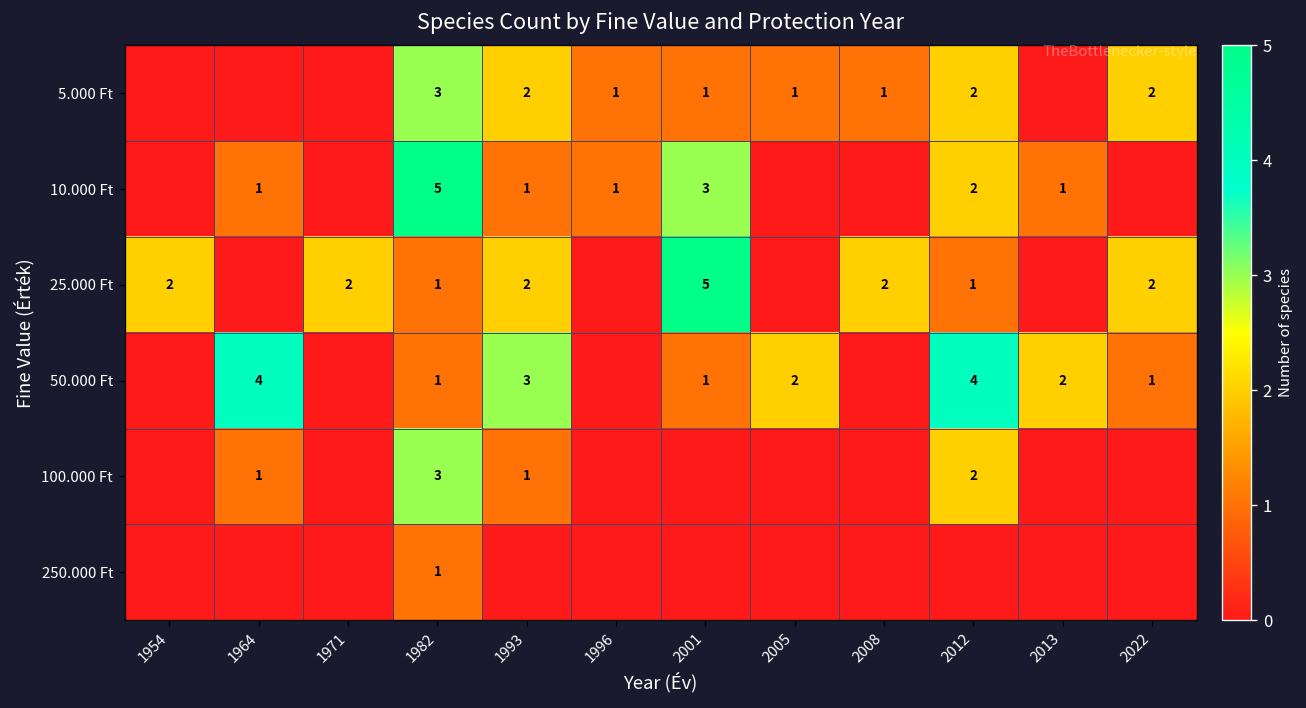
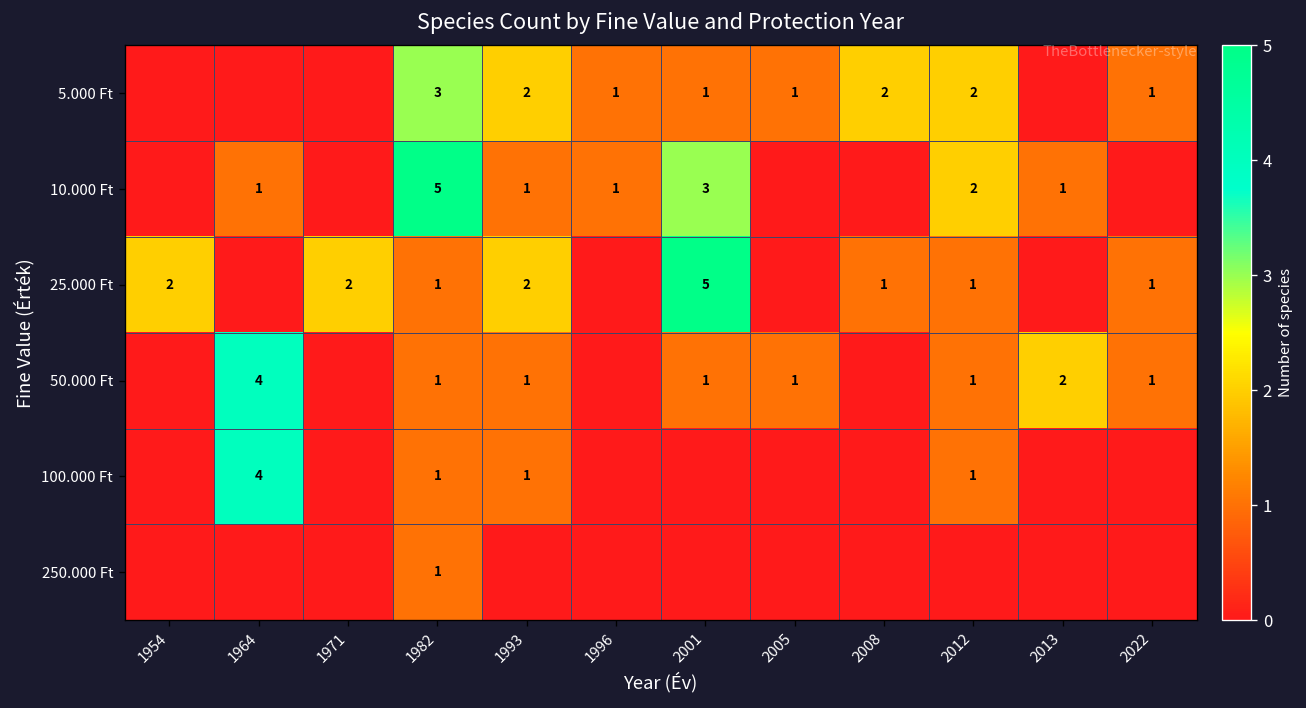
5.000 Ft, 2008: 1 -> 2
5.000 Ft, 2022: 2 -> 1
25.000 Ft, 2008: 2 -> 1
25.000 Ft, 2022: 2 -> 1
50.000 Ft, 1993: 3 -> 1
50.000 Ft, 2005: 2 -> 1
50.000 Ft, 2012: 4 -> 1
100.000 Ft, 1964: 1 -> 4
100.000 Ft, 1982: 3 -> 1
100.000 Ft, 2012: 2 -> 1
